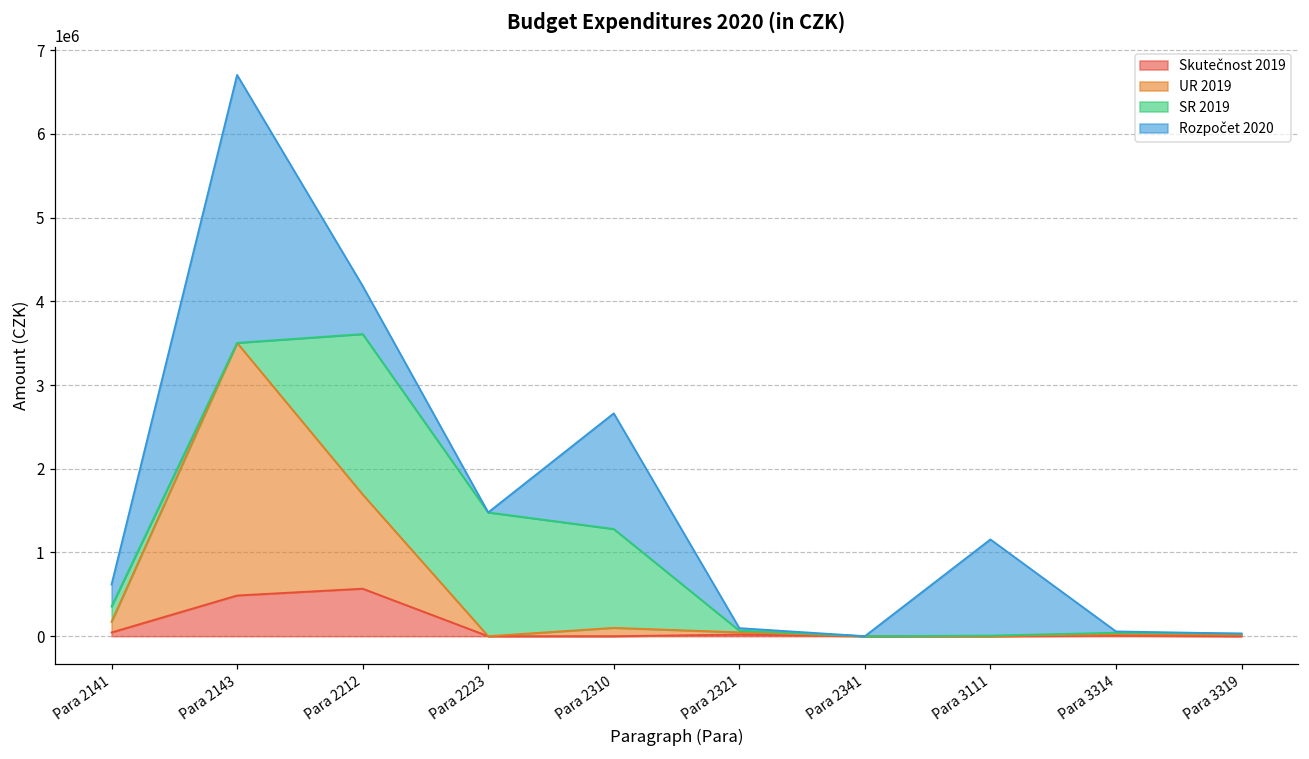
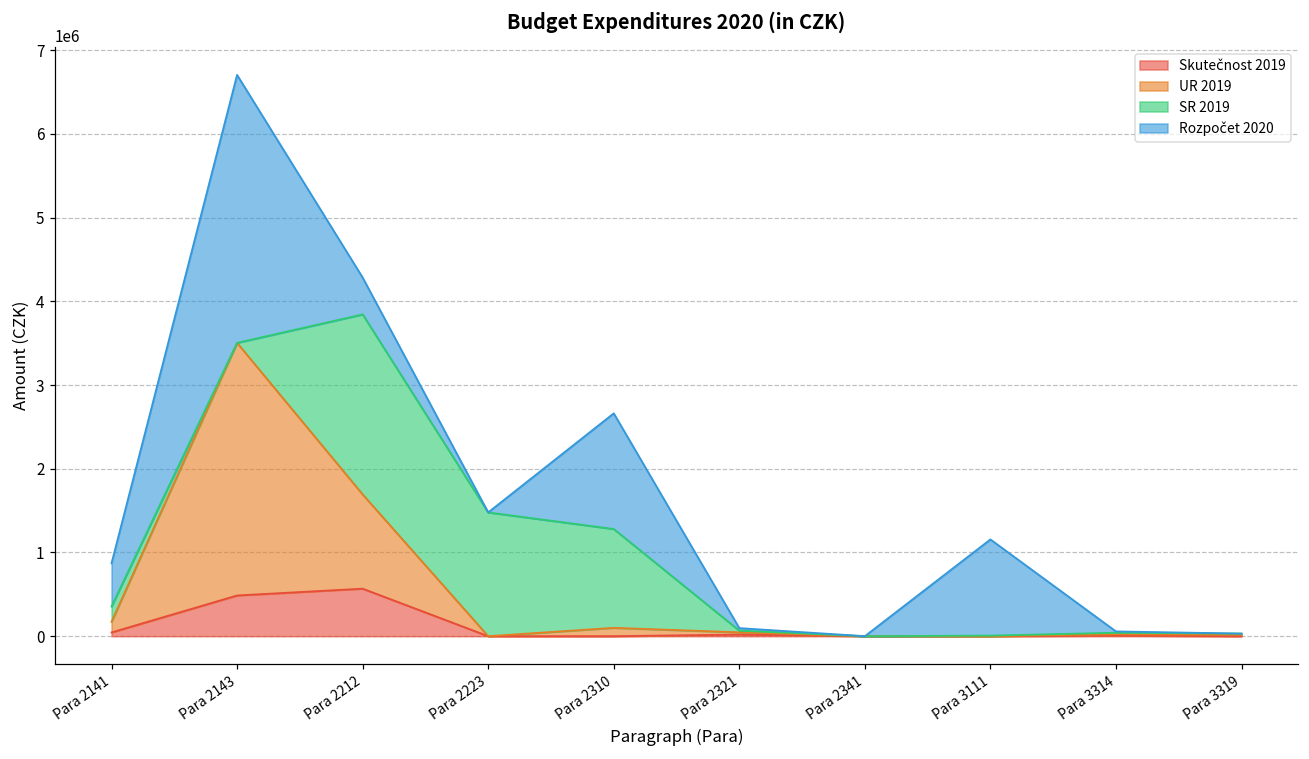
Rozpočet 2020, Para 2141: 300000 -> 500000
SR 2019, Para 2212: 1900000 -> 2200000
Rozpočet 2020, Para 2212: 600000 -> 400000
